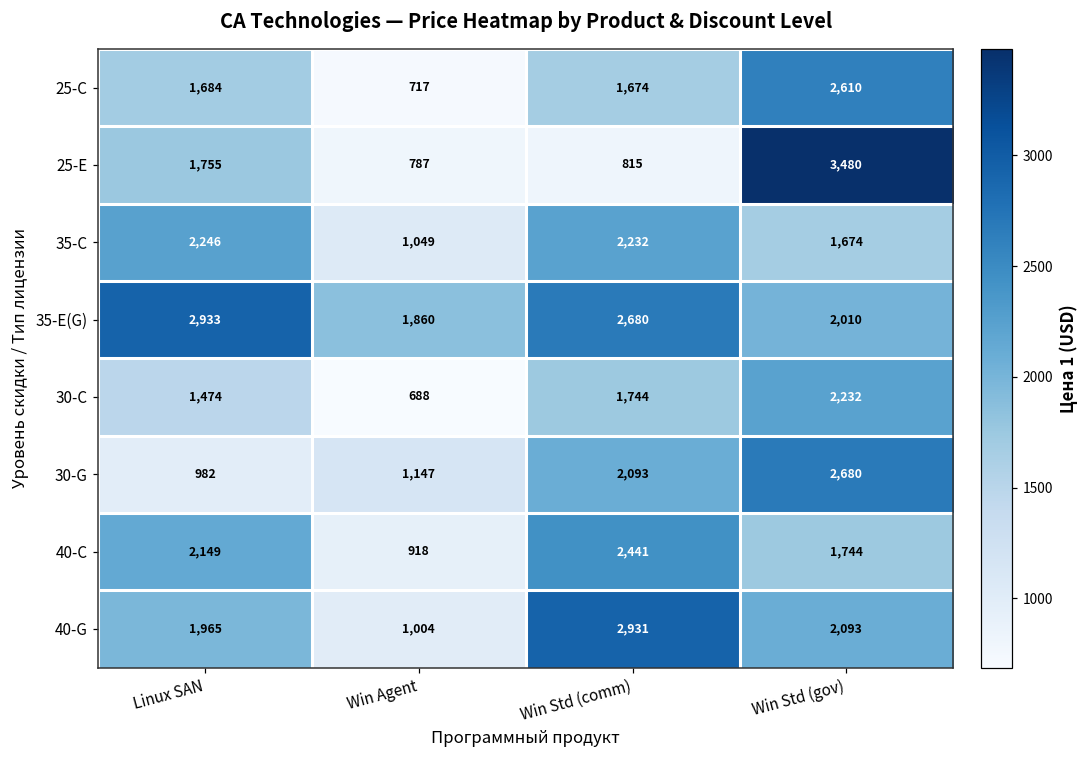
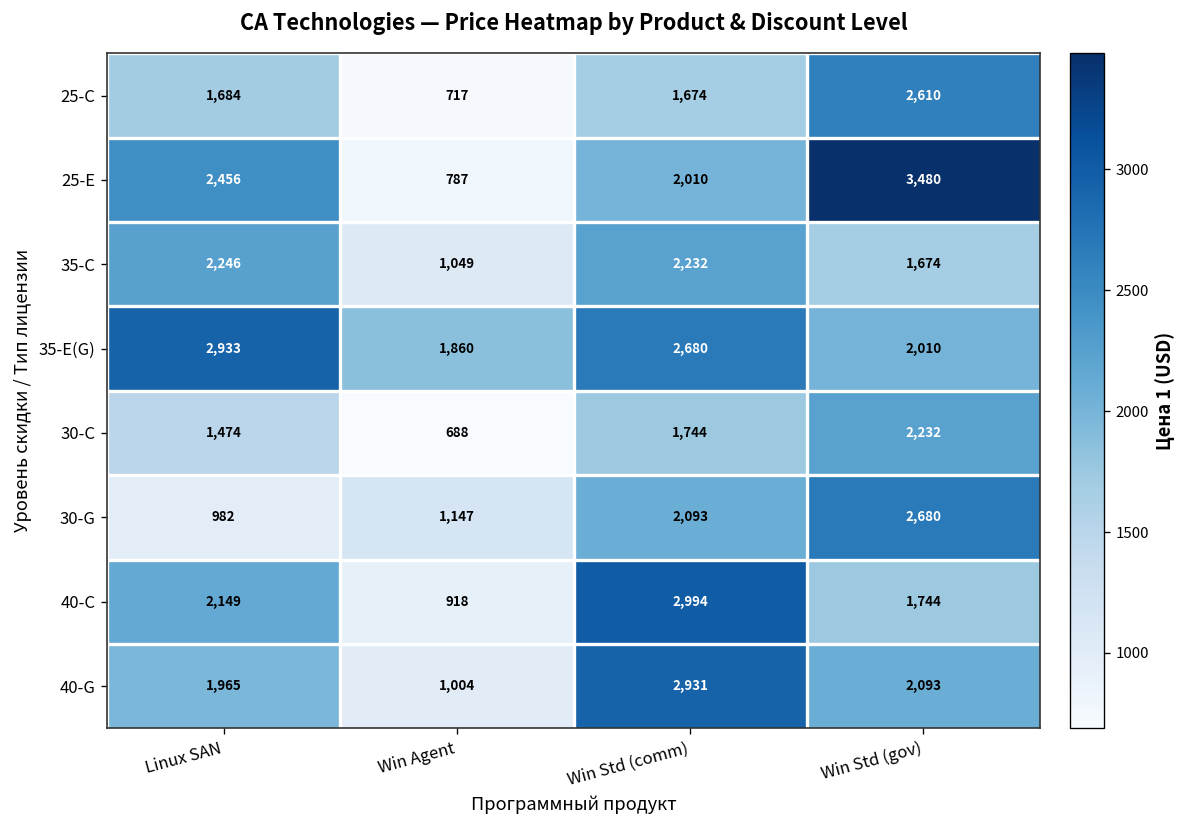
25-E, Linux SAN: 1,755 -> 2,456
25-E, Win Std (comm): 815 -> 2,010
40-C, Win Std (comm): 2,441 -> 2,994
